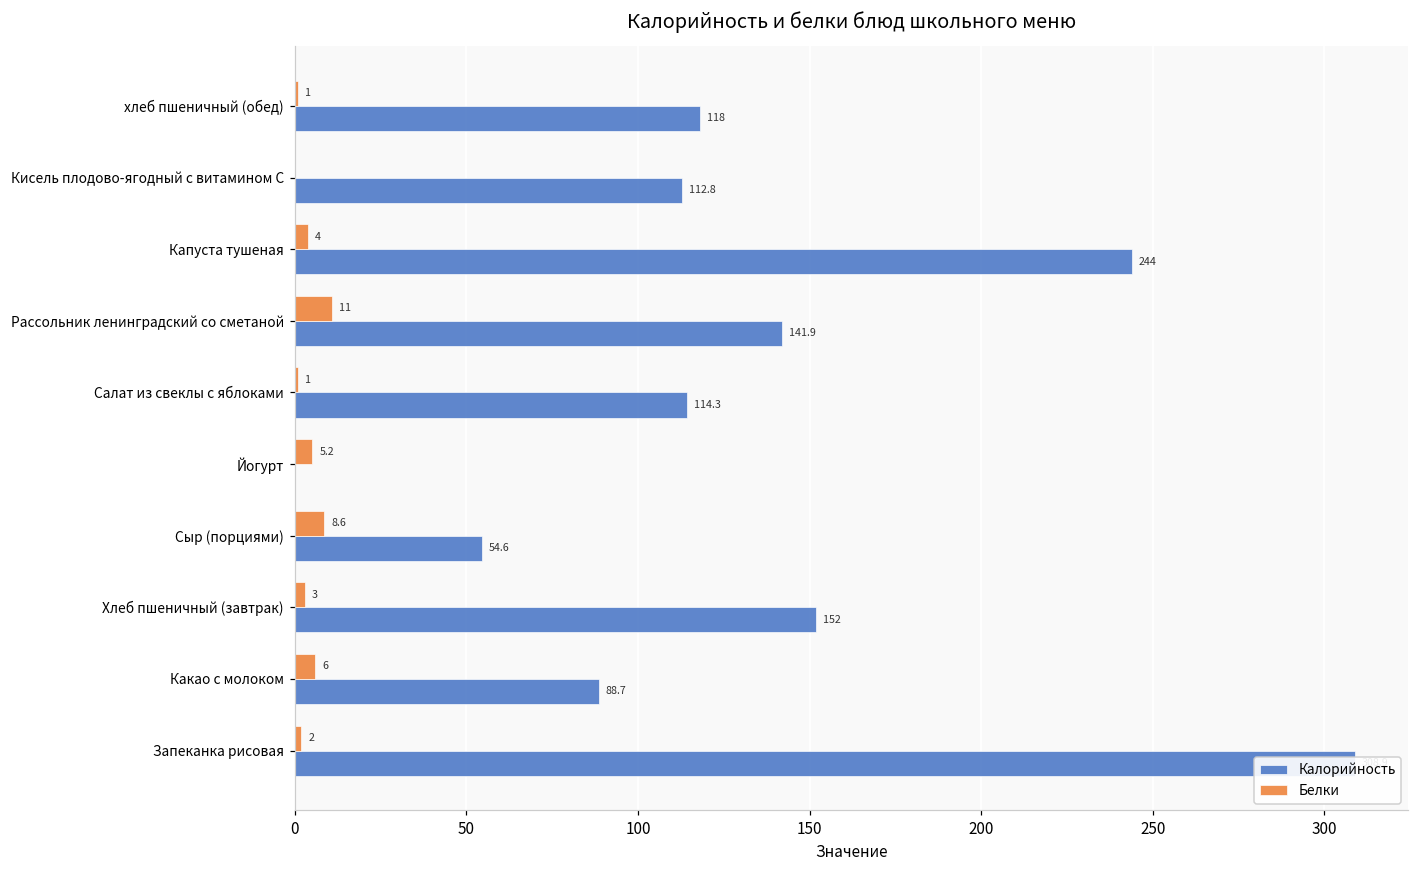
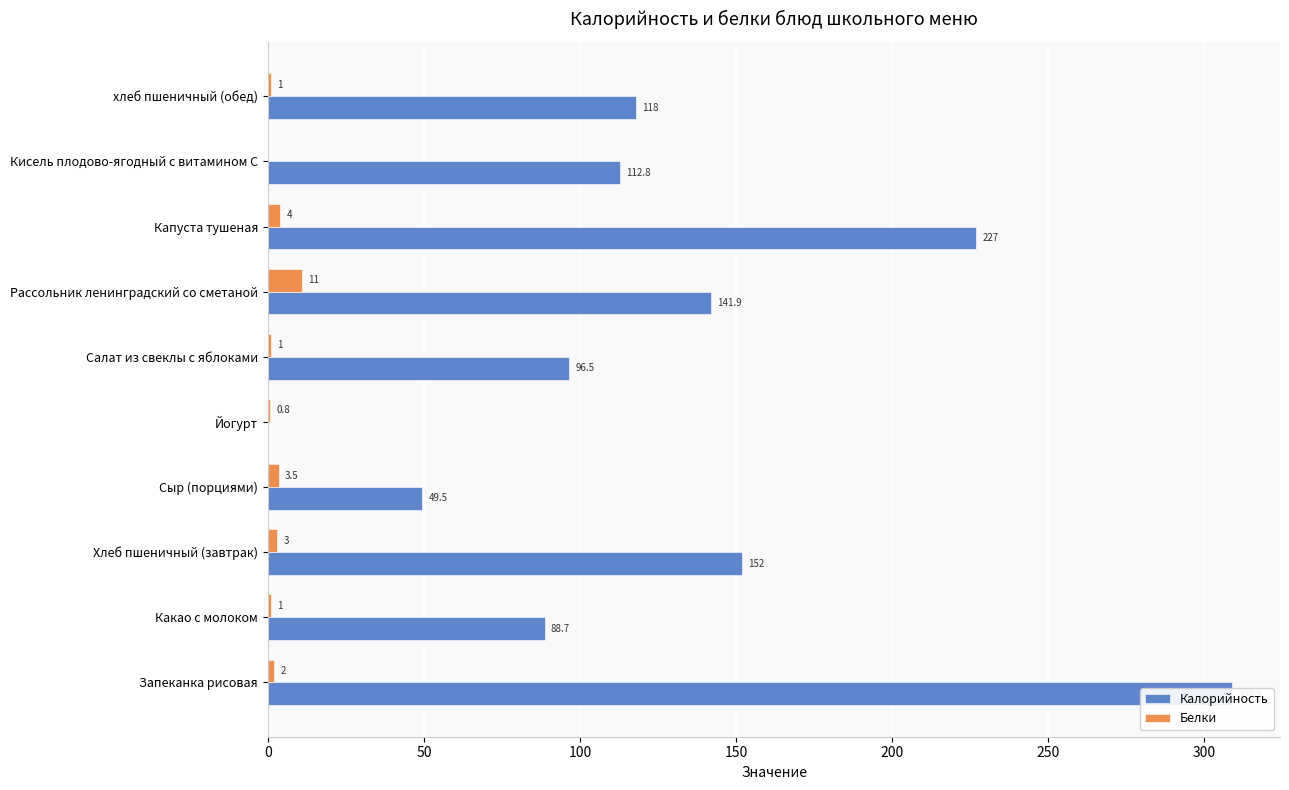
Калорийность, Капуста тушеная: 244 -> 227
Калорийность, Салат из свеклы с яблоками: 114.3 -> 96.5
Белки, Йогурт: 5.2 -> 0.8
Белки, Сыр (порциями): 8.6 -> 3.5
Калорийность, Сыр (порциями): 54.6 -> 49.5
Белки, Какао с молоком: 6 -> 1
